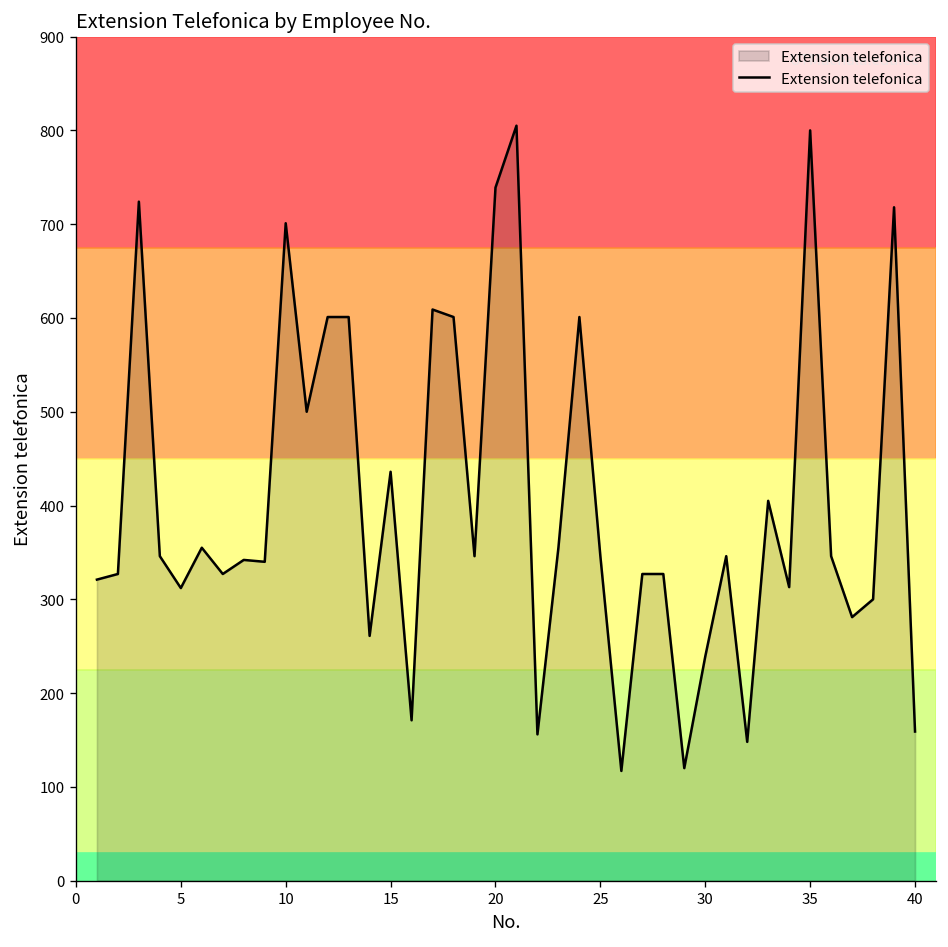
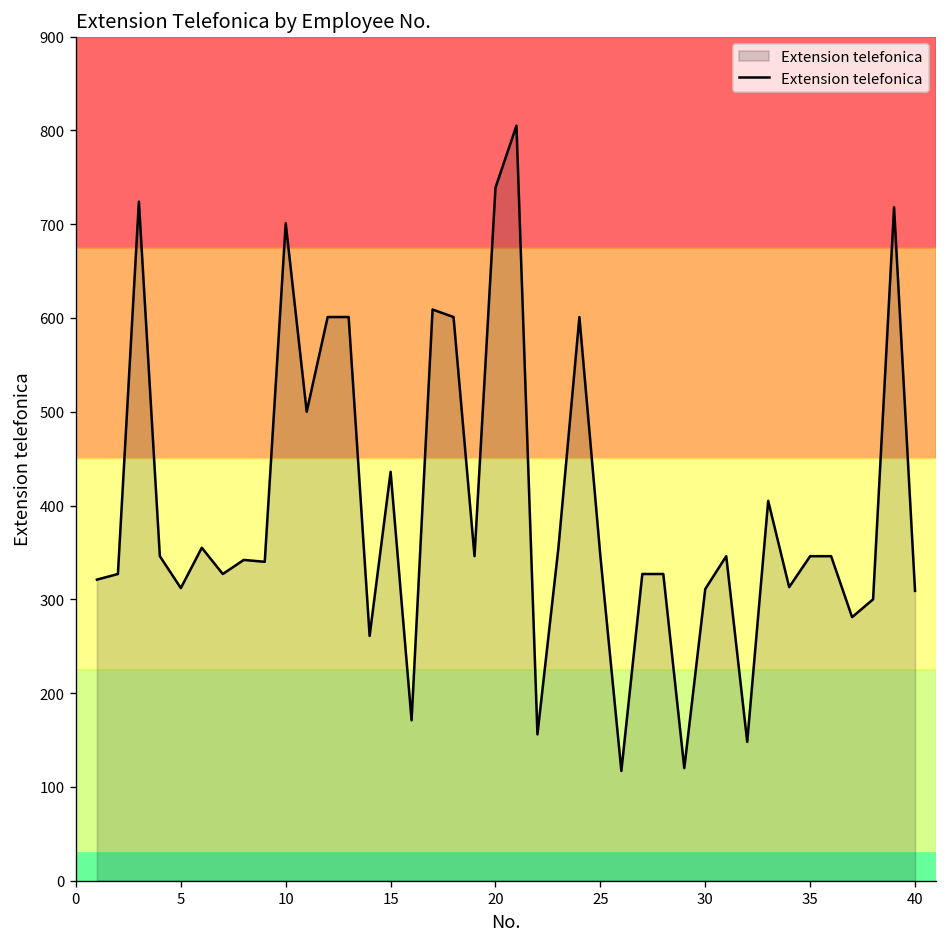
30: 240 -> 310
35: 800 -> 350
40: 160 -> 310
